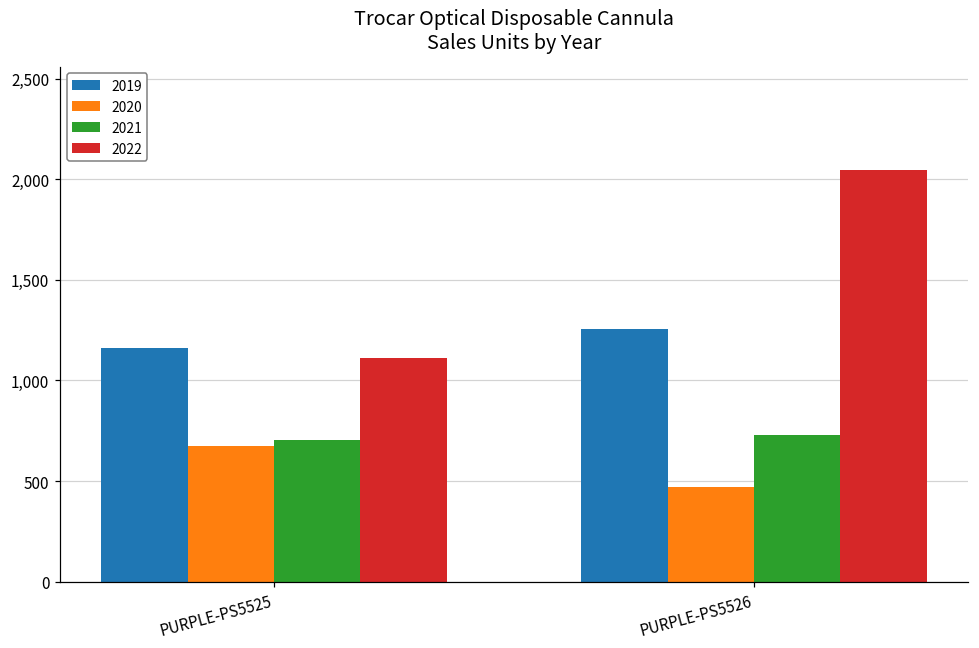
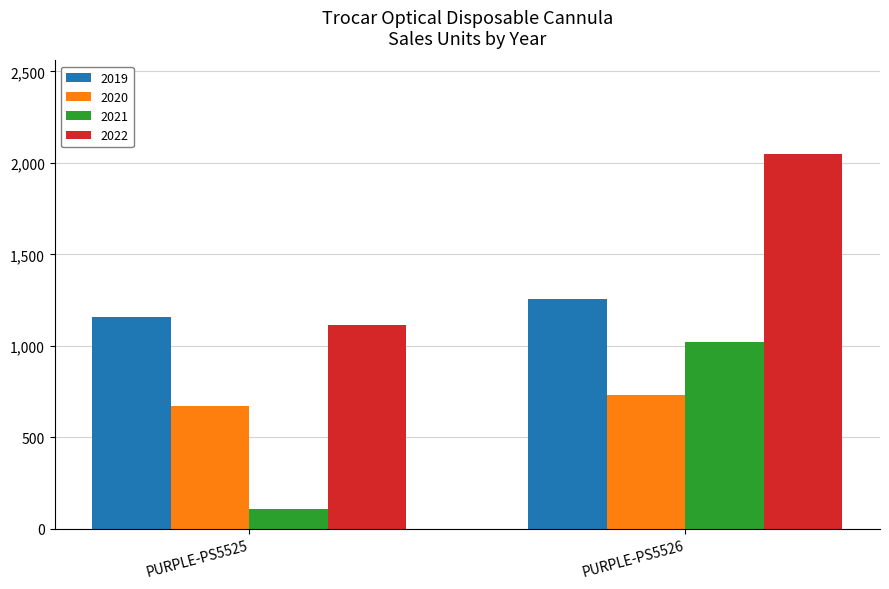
2021, PURPLE-PS5525: 700 -> 110
2020, PURPLE-PS5526: 470 -> 730
2021, PURPLE-PS5526: 730 -> 1,020
